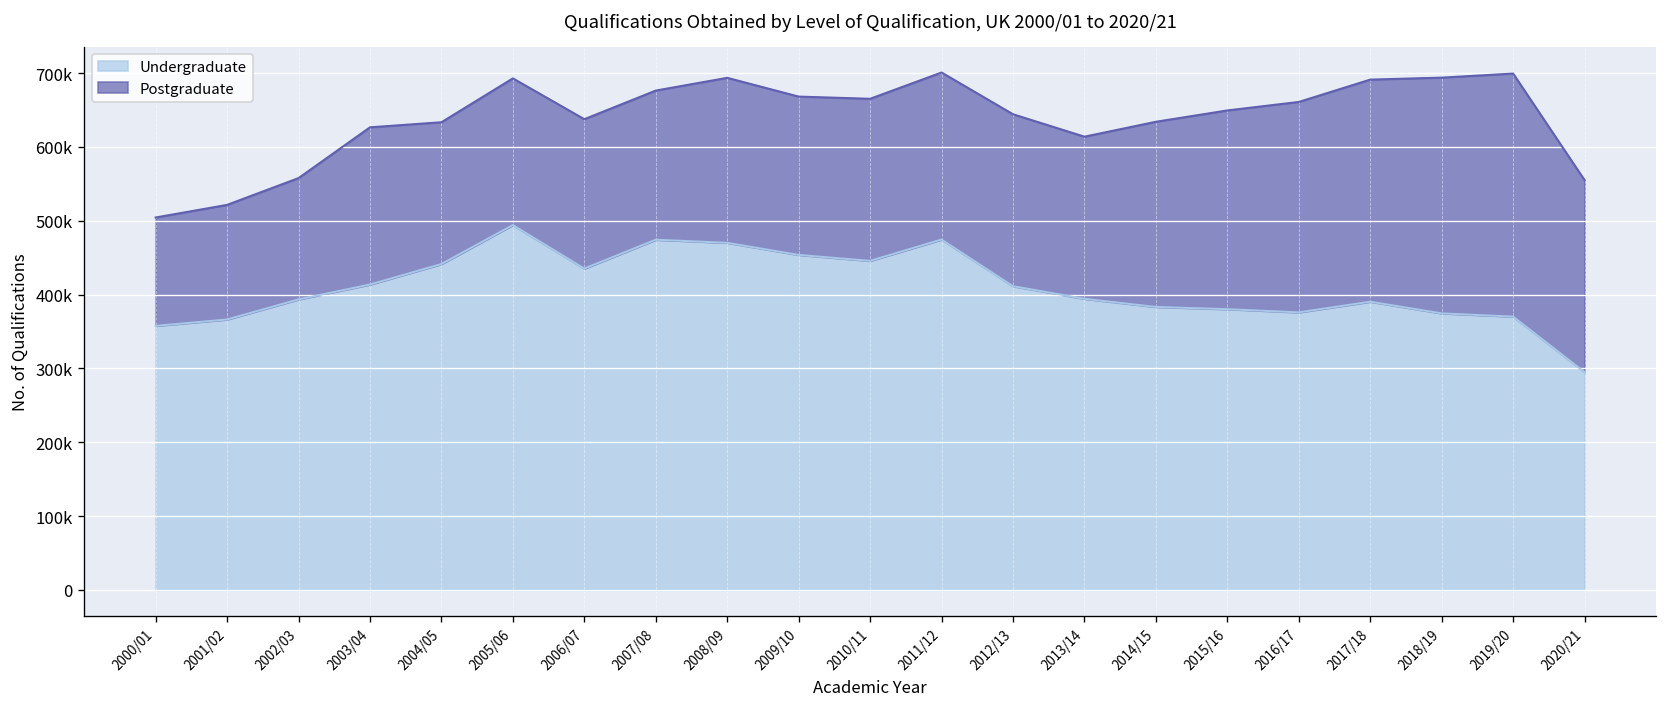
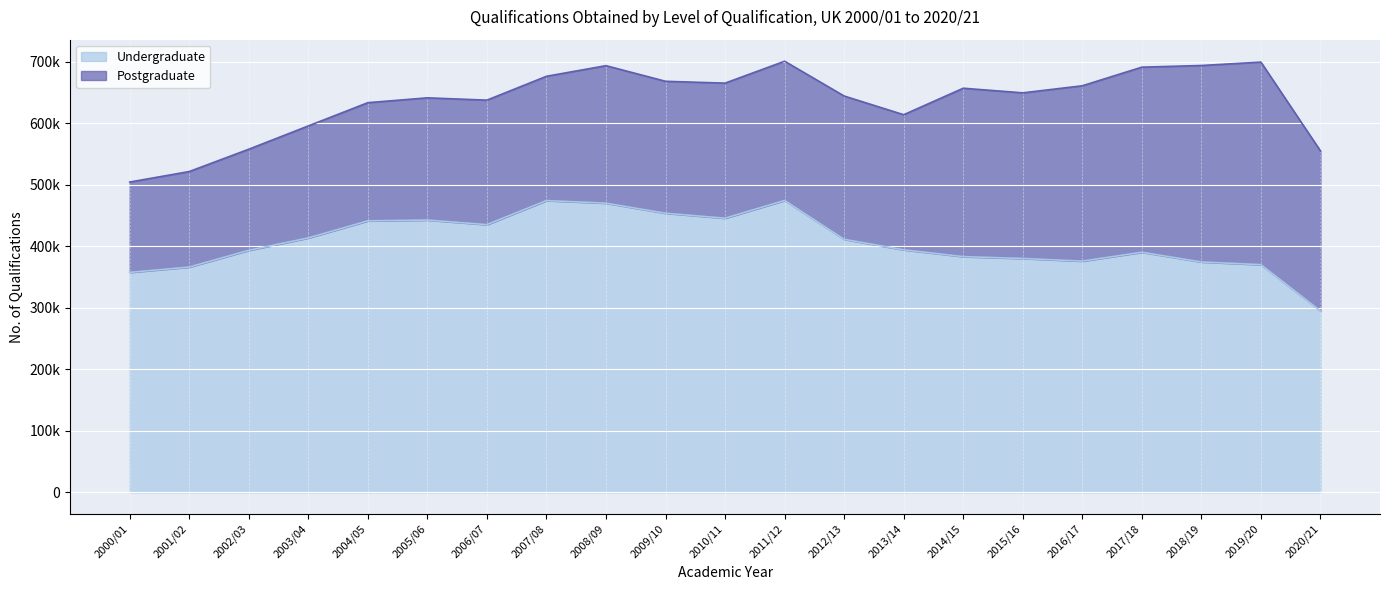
Postgraduate, 2003/04: 210000 -> 180000
Undergraduate, 2005/06: 490000 -> 440000
Postgraduate, 2014/15: 250000 -> 270000
